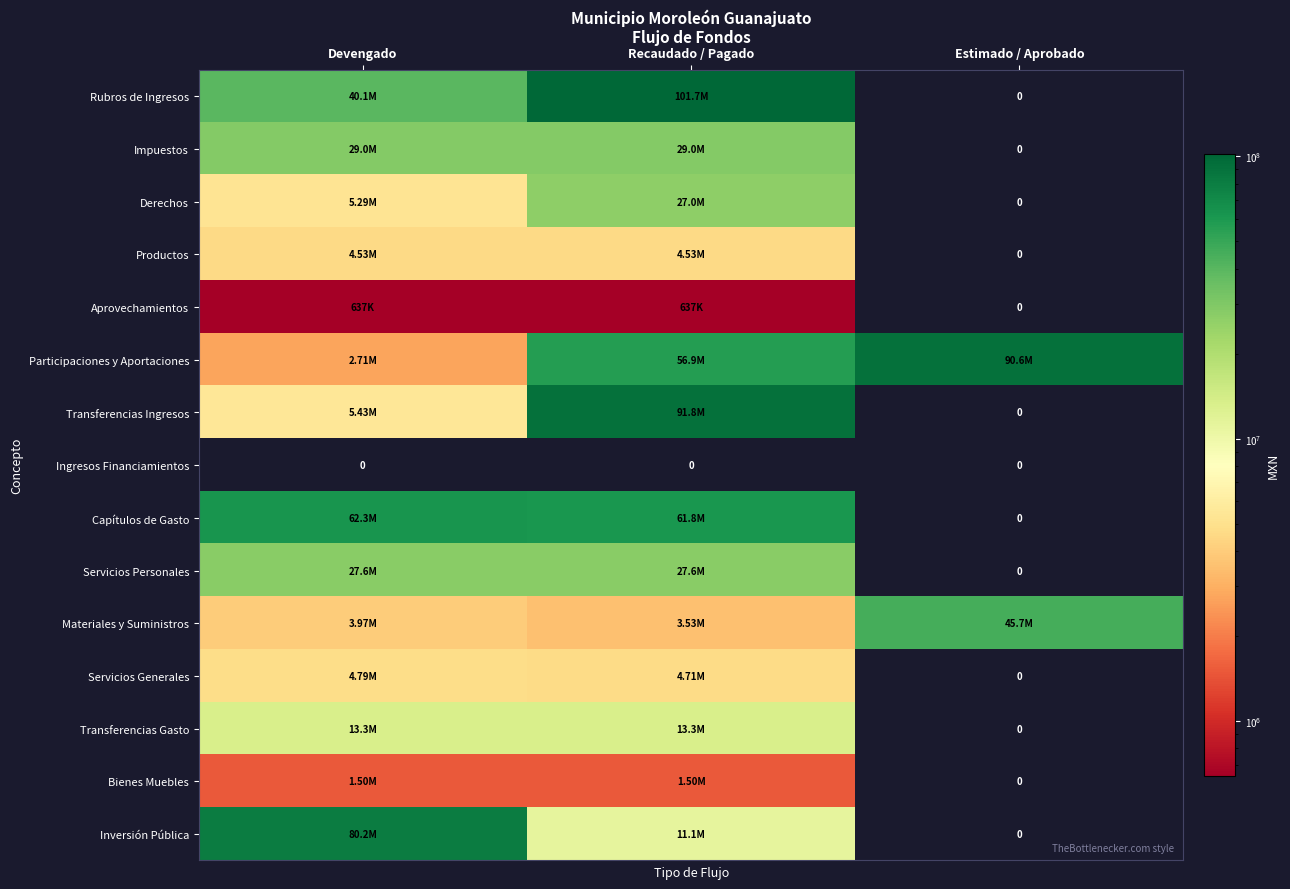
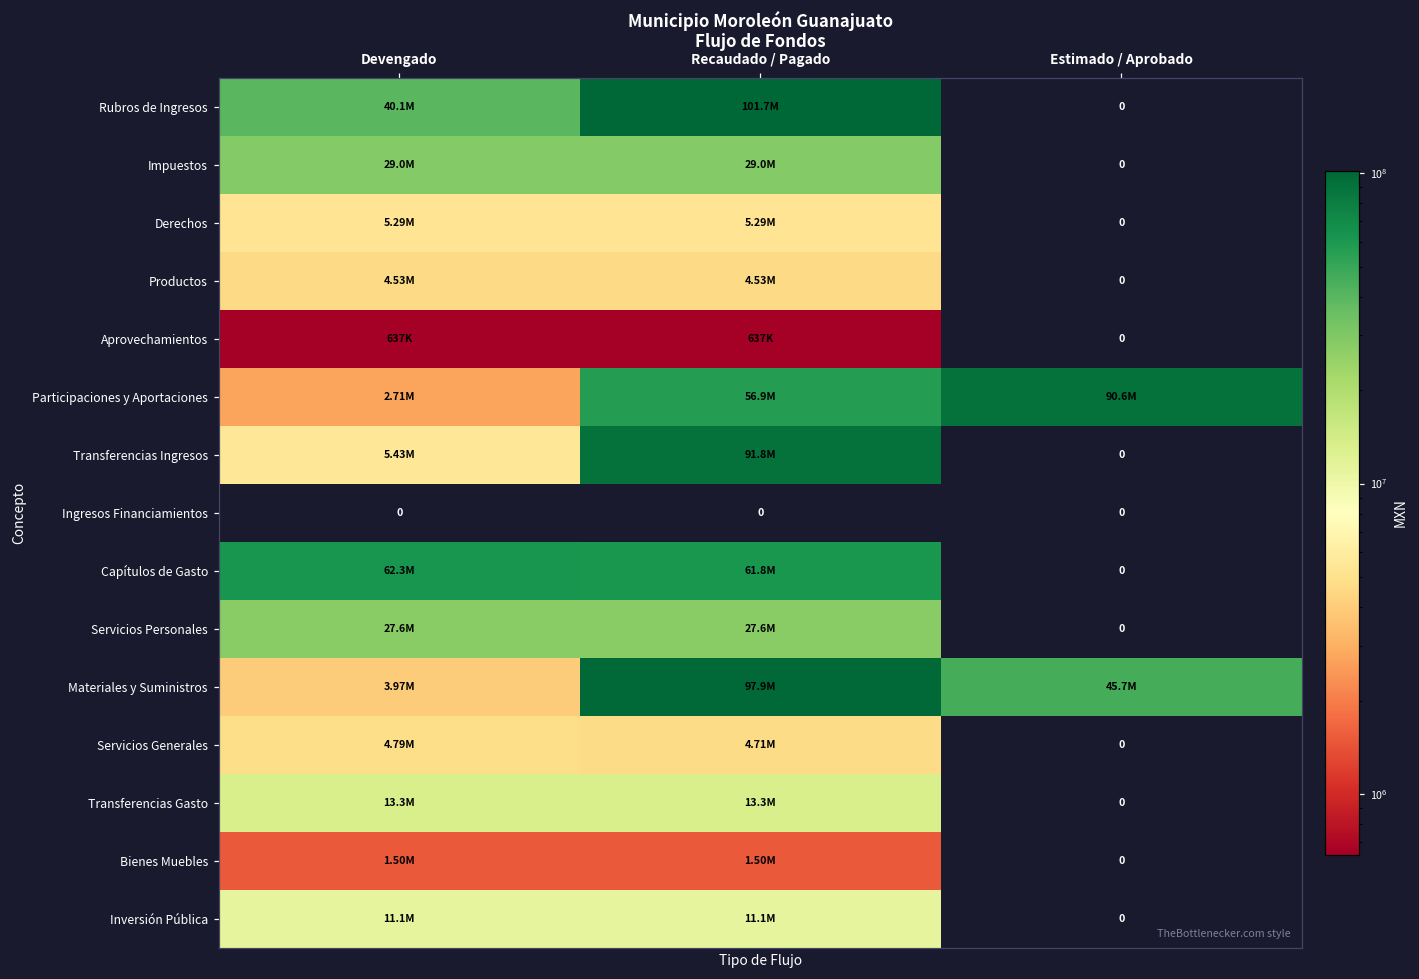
Derechos, Recaudado / Pagado: 27.0M -> 5.29M
Materiales y Suministros, Recaudado / Pagado: 3.53M -> 97.9M
Inversión Pública, Devengado: 80.2M -> 11.1M
